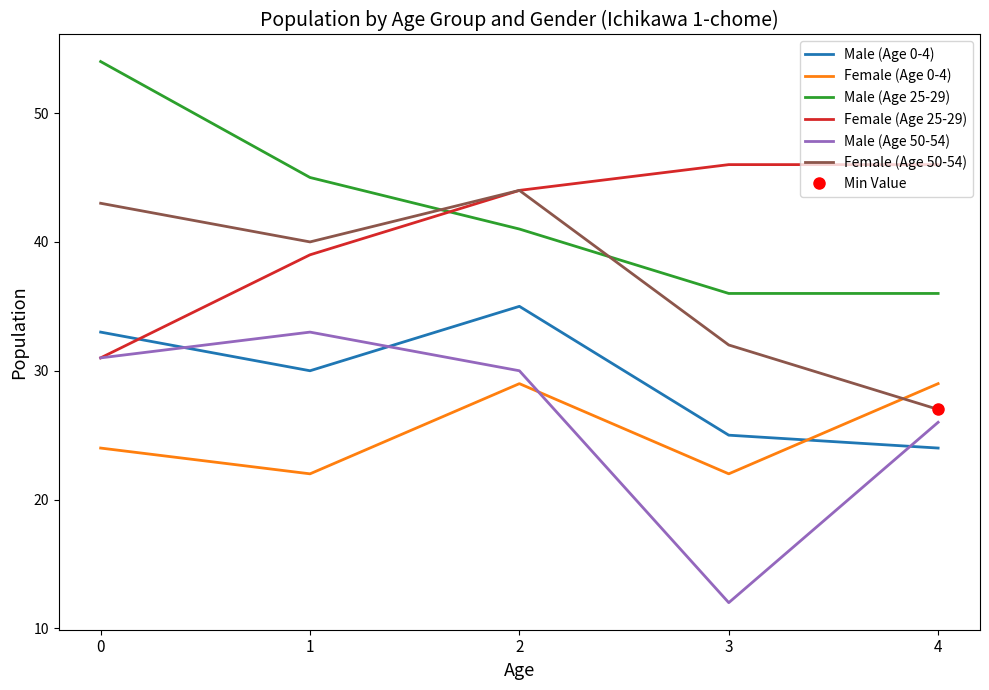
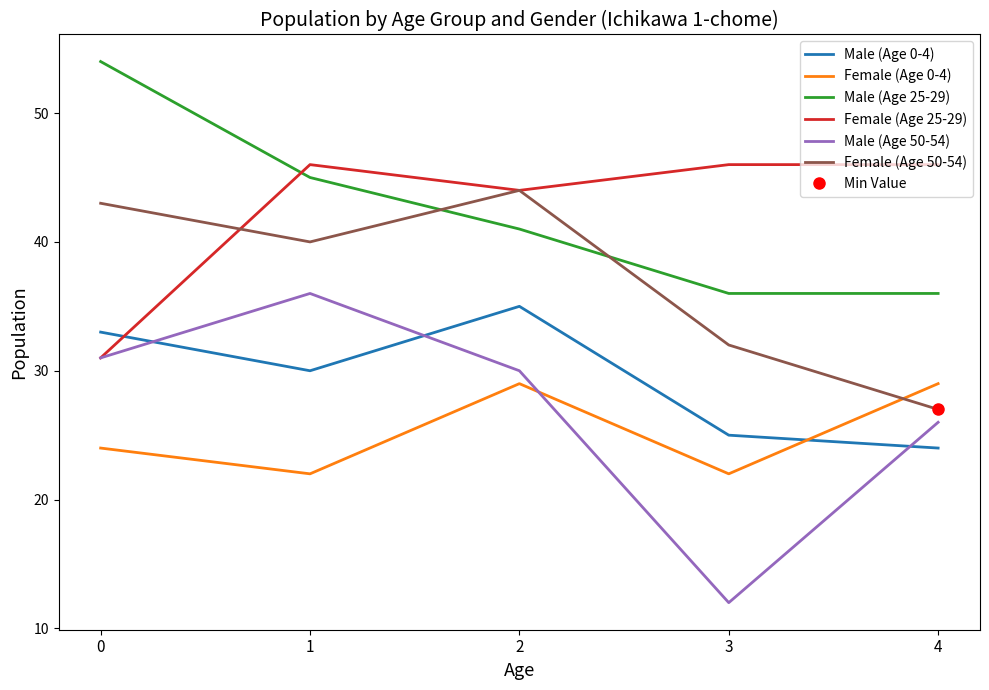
Female (Age 25-29), 1: 39 -> 46
Male (Age 50-54), 1: 33 -> 36
